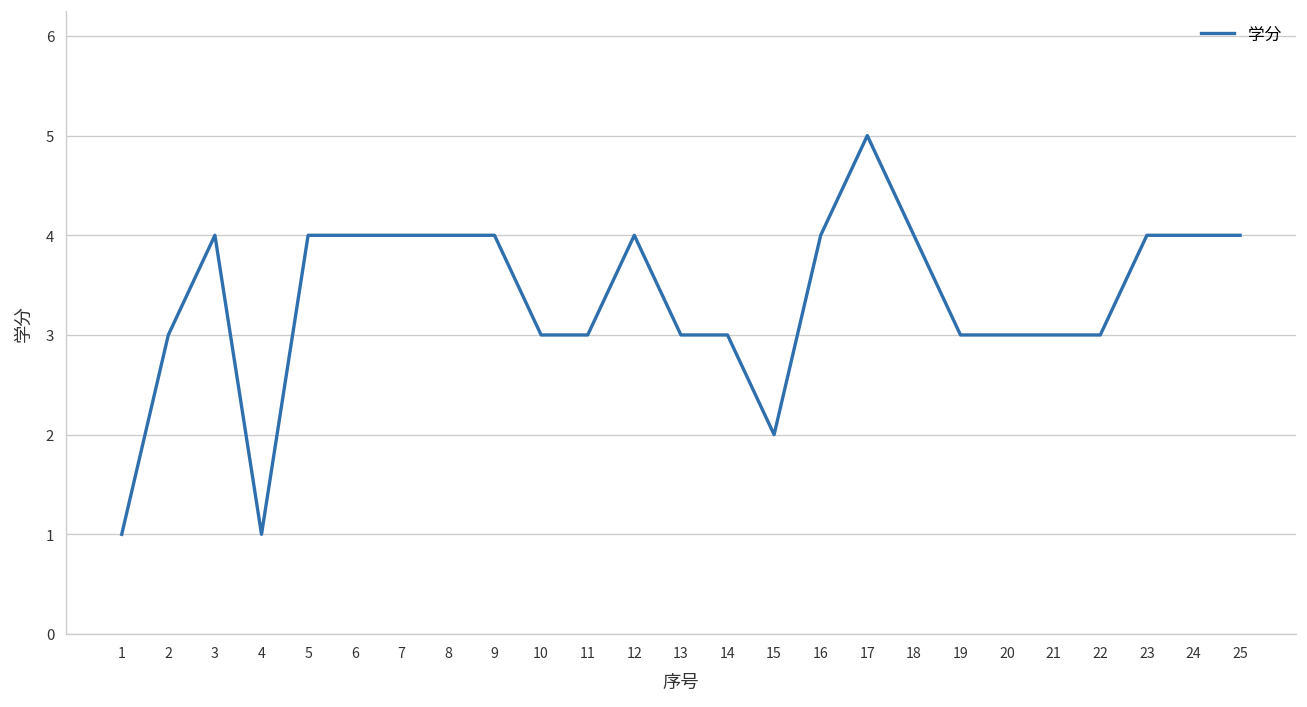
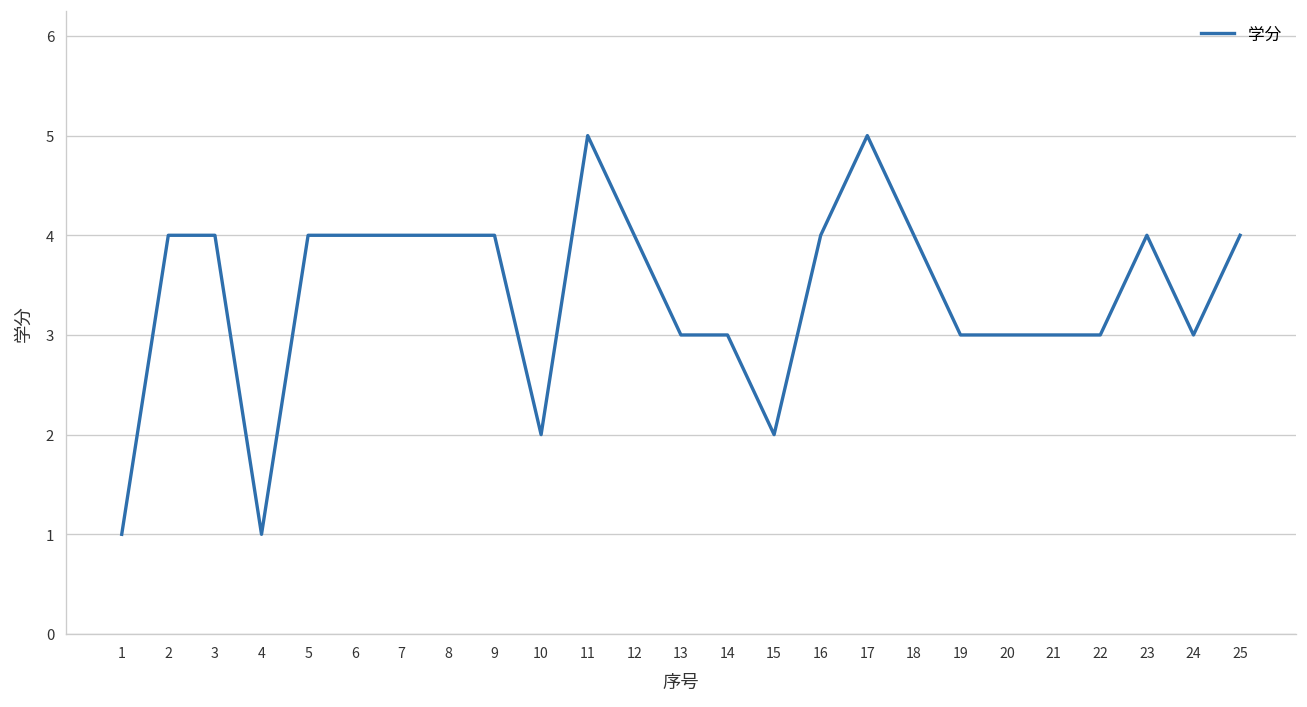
2: 3 -> 4
10: 3 -> 2
11: 3 -> 5
24: 4 -> 3
